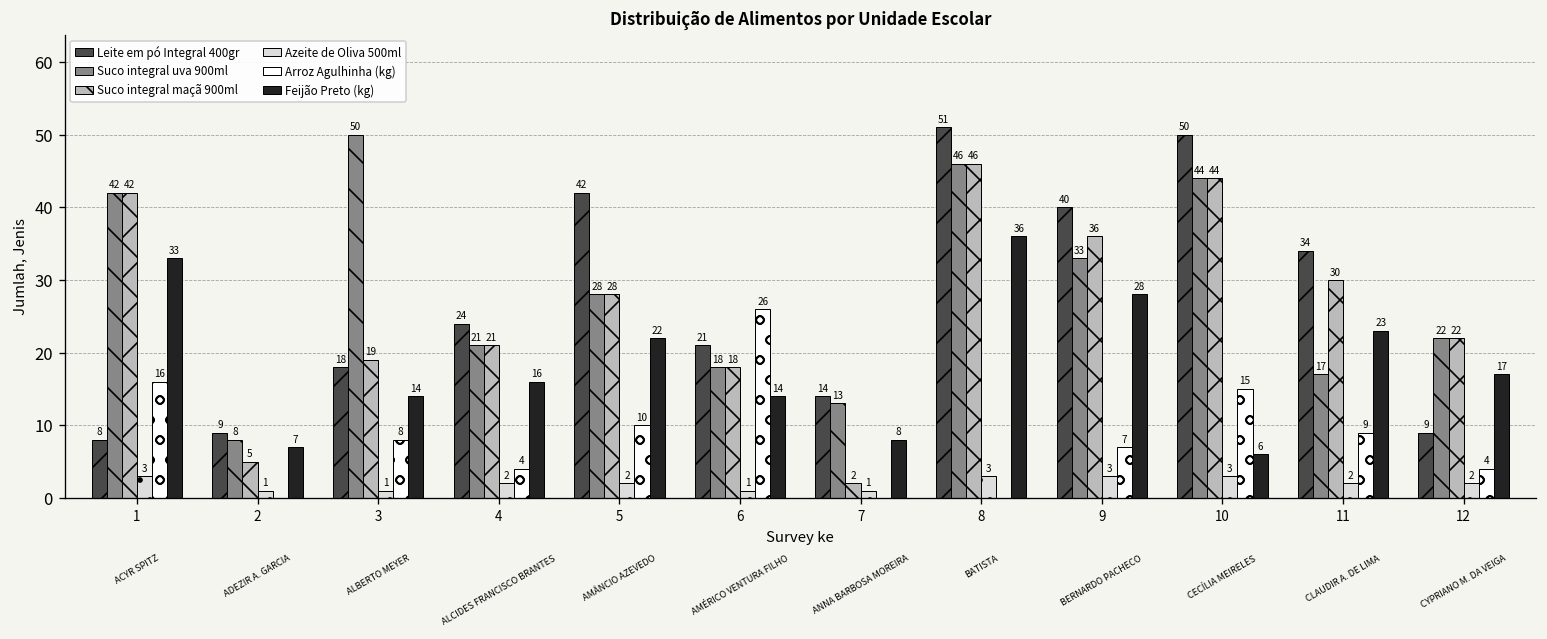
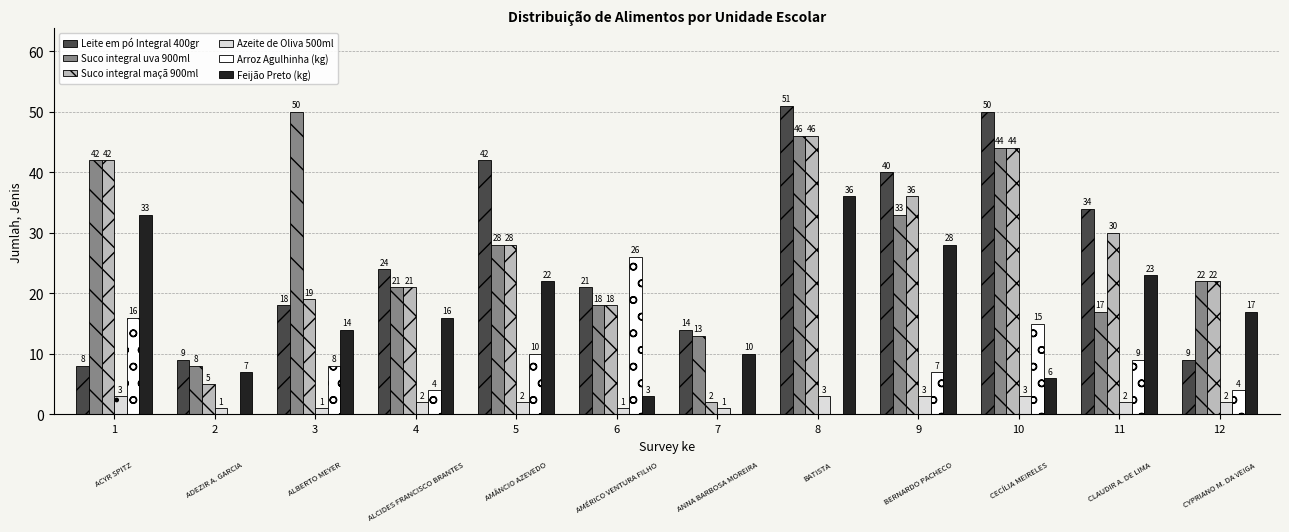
Feijão Preto (kg), 6: 14 -> 3
Feijão Preto (kg), 7: 8 -> 10
